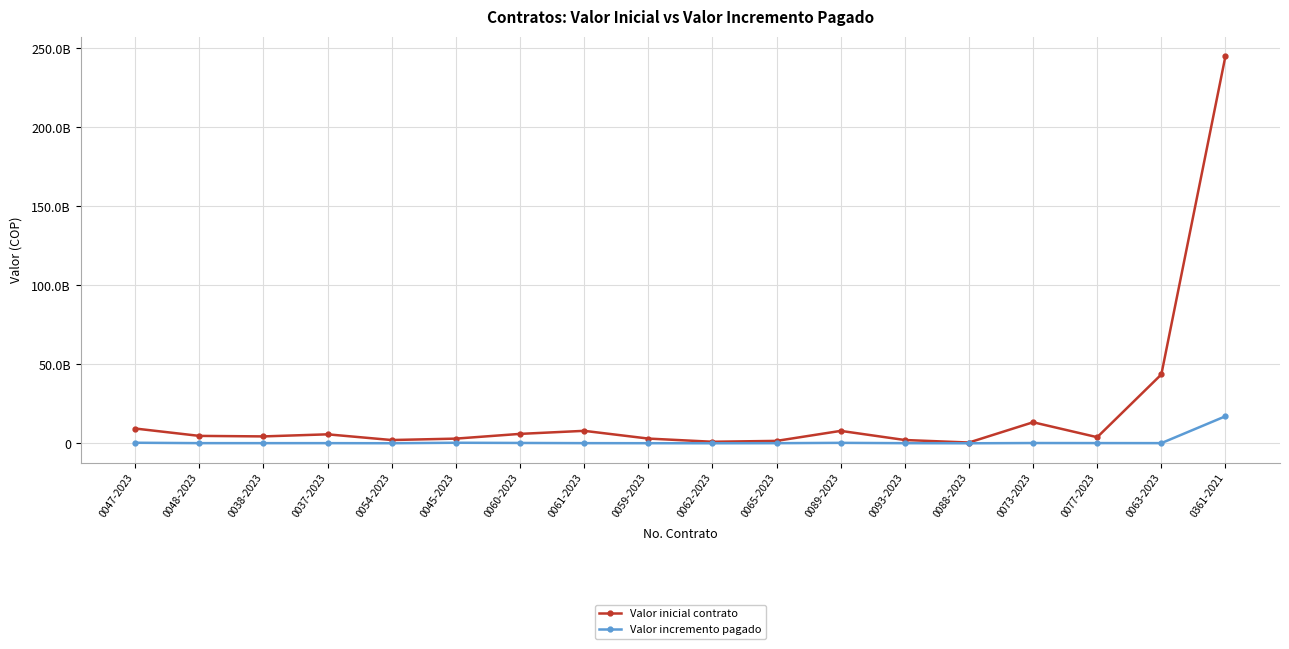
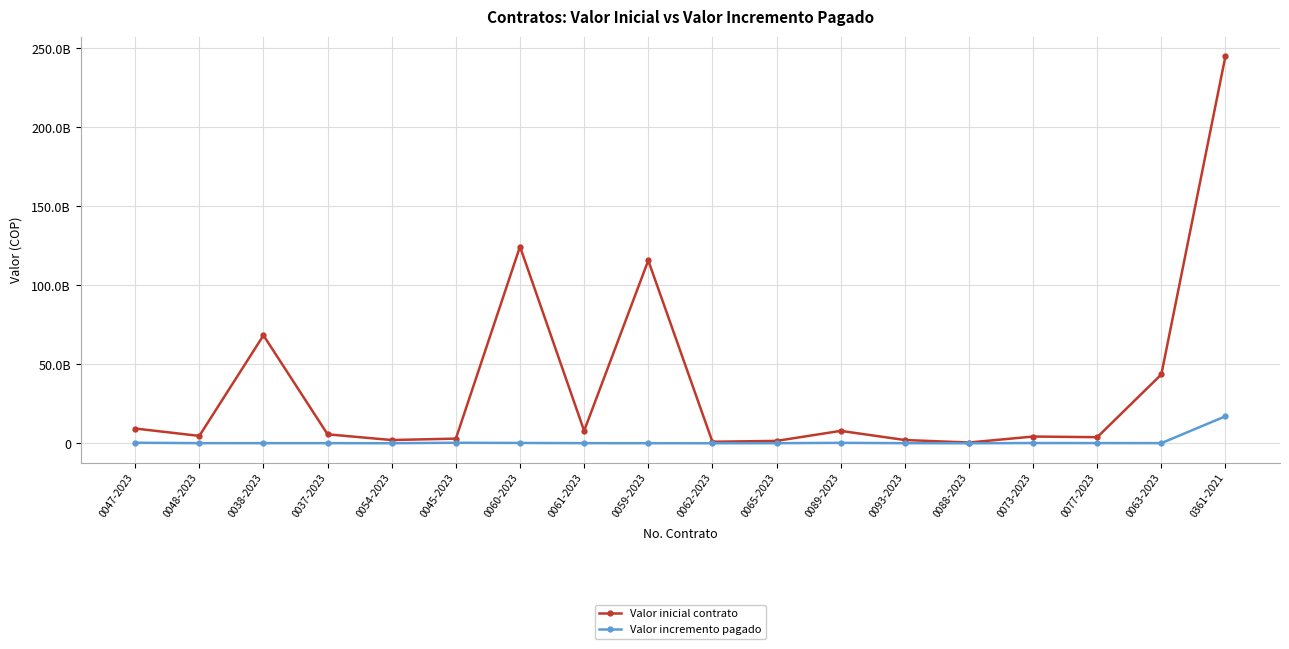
Valor inicial contrato, 0038-2023: 4000000000 -> 68000000000
Valor inicial contrato, 0060-2023: 6000000000 -> 124000000000
Valor inicial contrato, 0059-2023: 3000000000 -> 116000000000
Valor inicial contrato, 0073-2023: 13000000000 -> 4000000000
